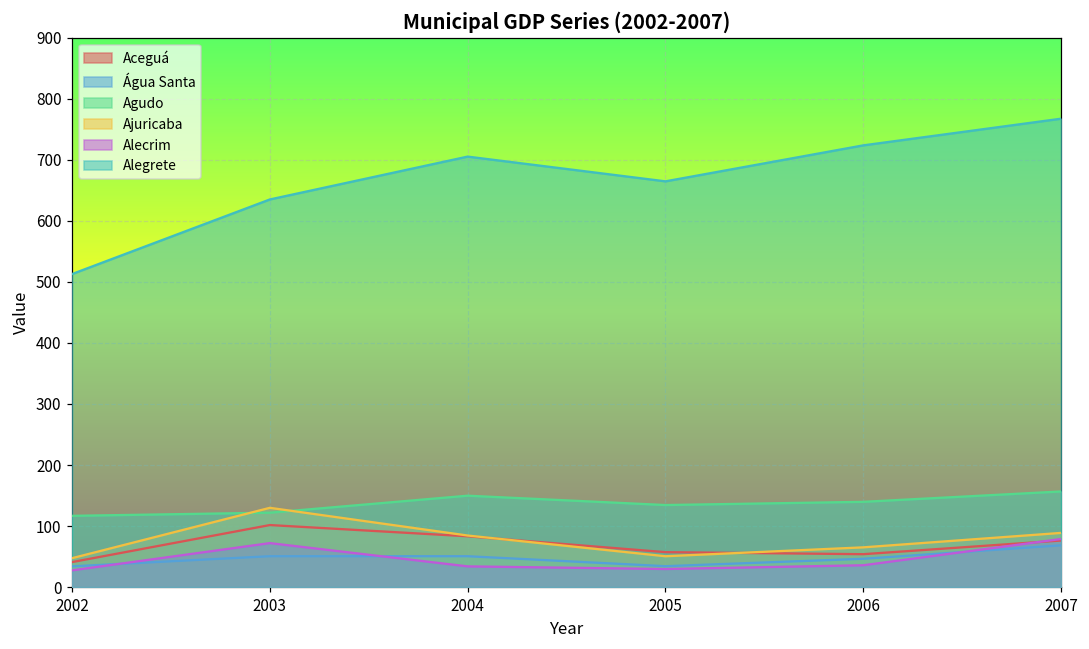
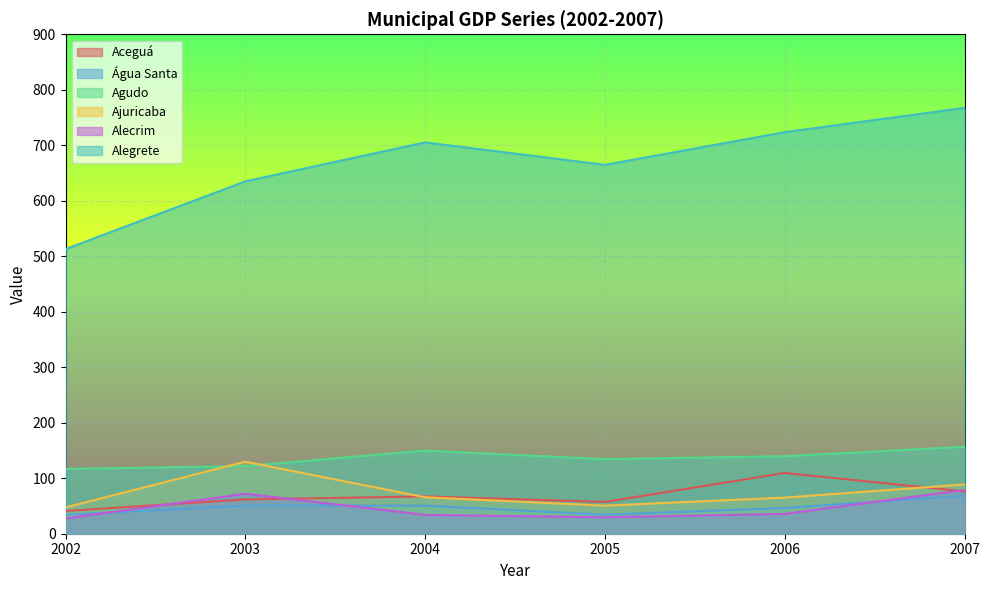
Aceguá, 2003: 100 -> 60
Aceguá, 2004: 80 -> 70
Ajuricaba, 2004: 80 -> 70
Aceguá, 2006: 50 -> 110
